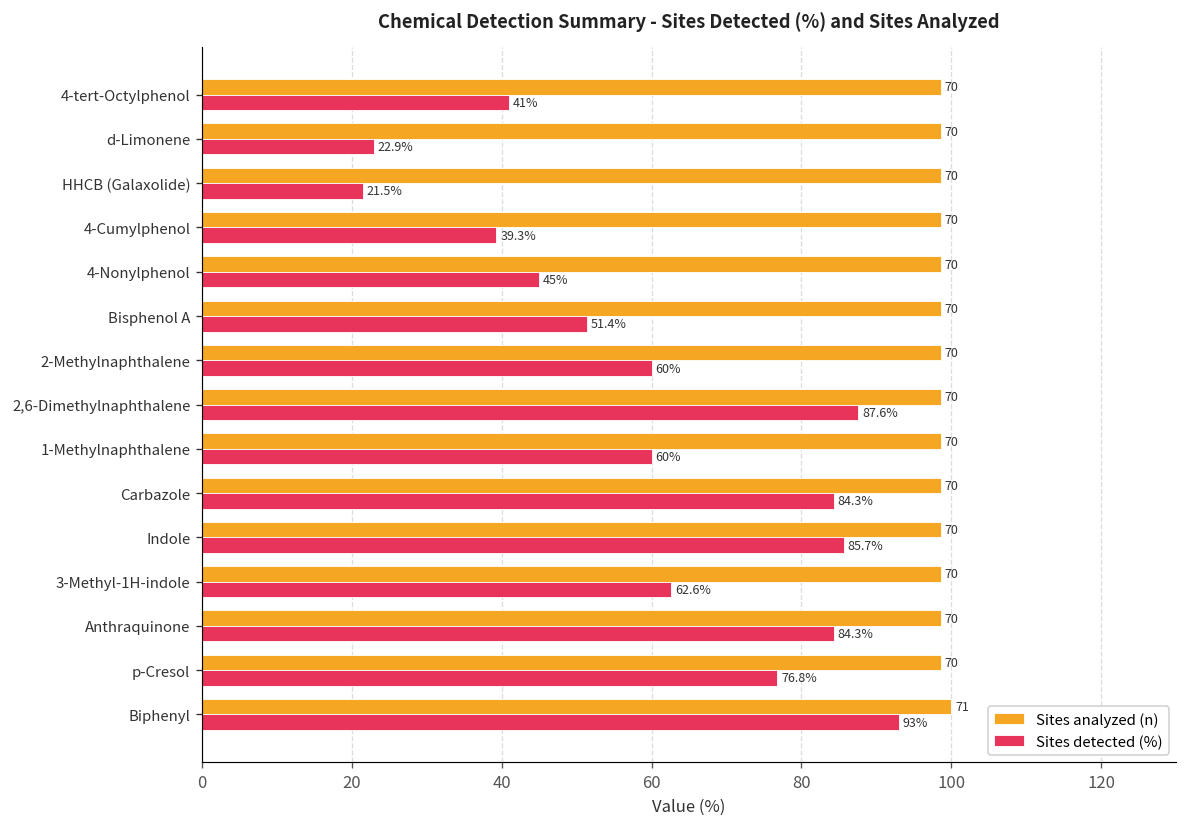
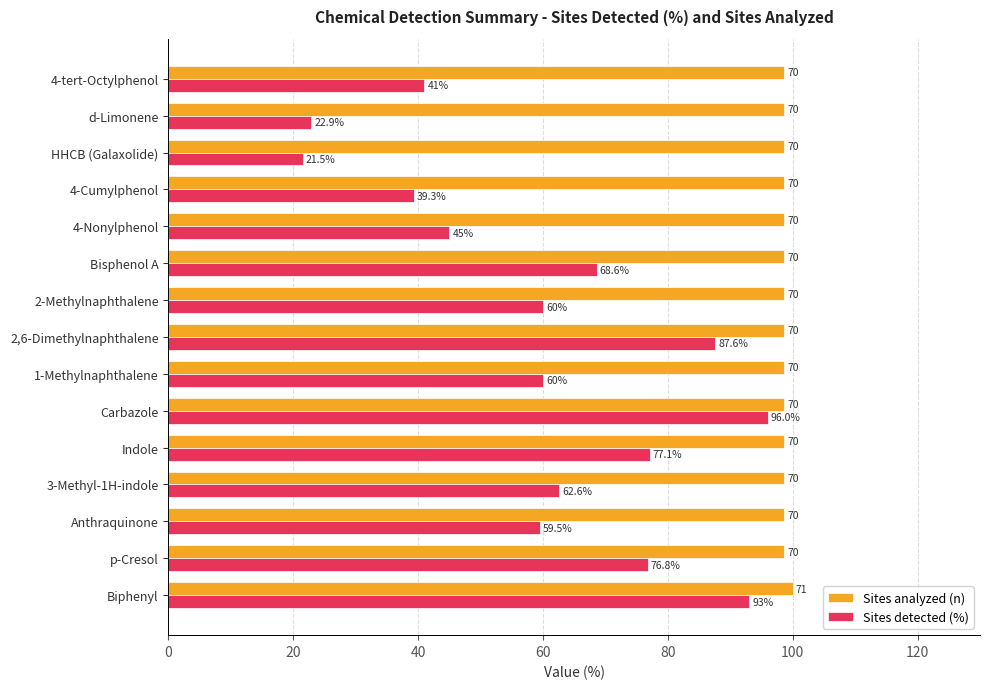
Sites detected (%), Bisphenol A: 51.4% -> 68.6%
Sites detected (%), Carbazole: 84.3% -> 96.0%
Sites detected (%), Indole: 85.7% -> 77.1%
Sites detected (%), Anthraquinone: 84.3% -> 59.5%
